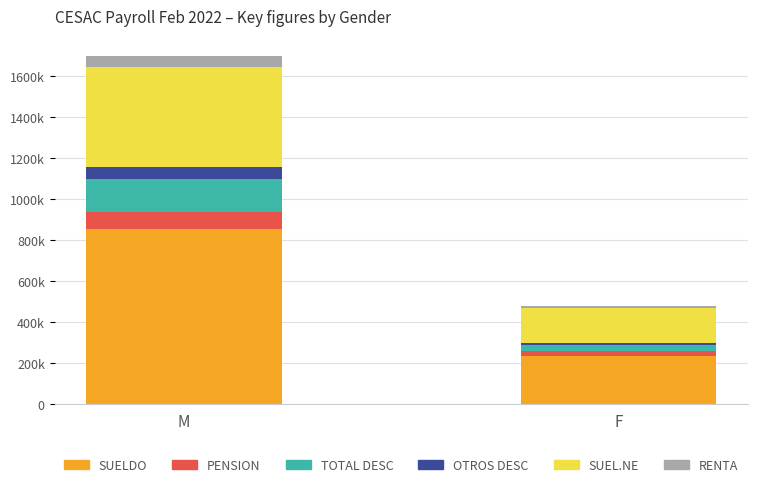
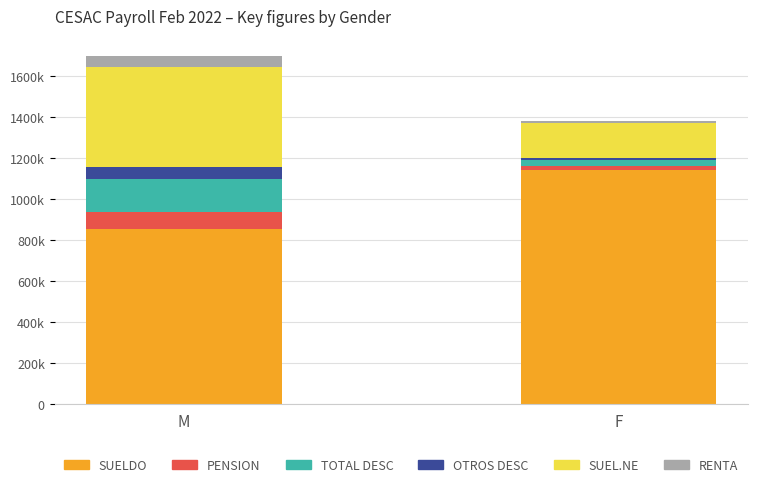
SUELDO, F: 240000 -> 1140000
